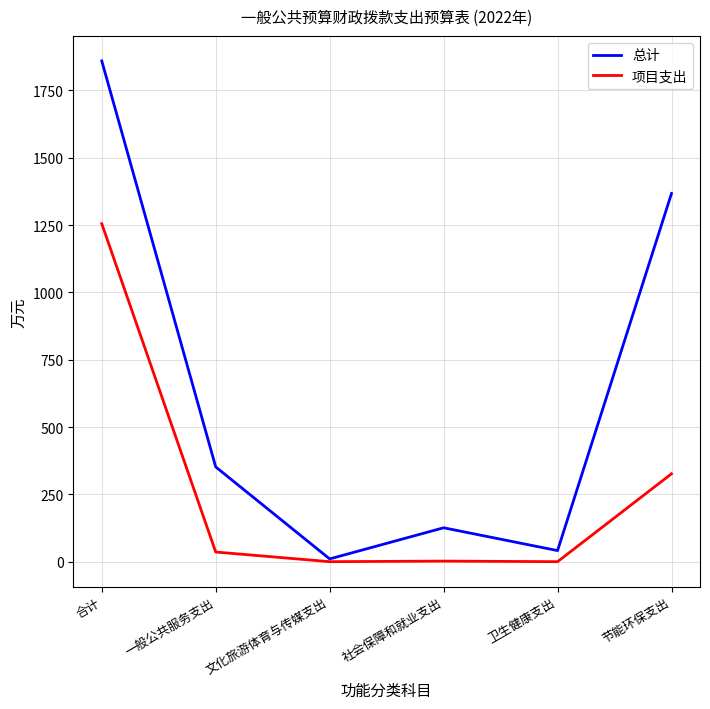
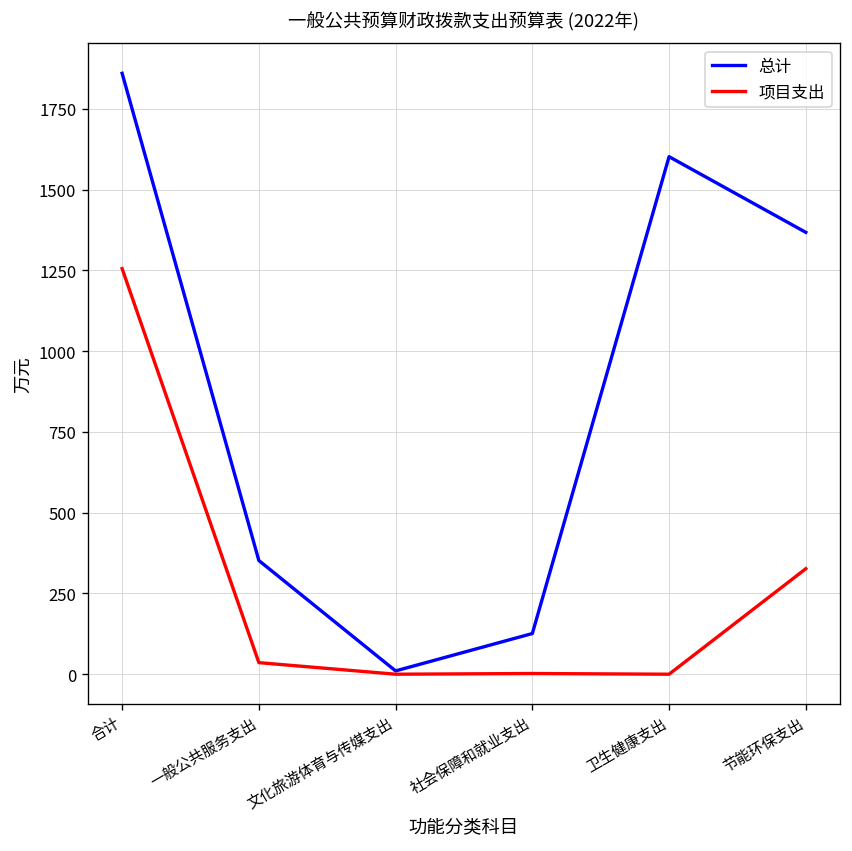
总计, 卫生健康支出: 40 -> 1600
